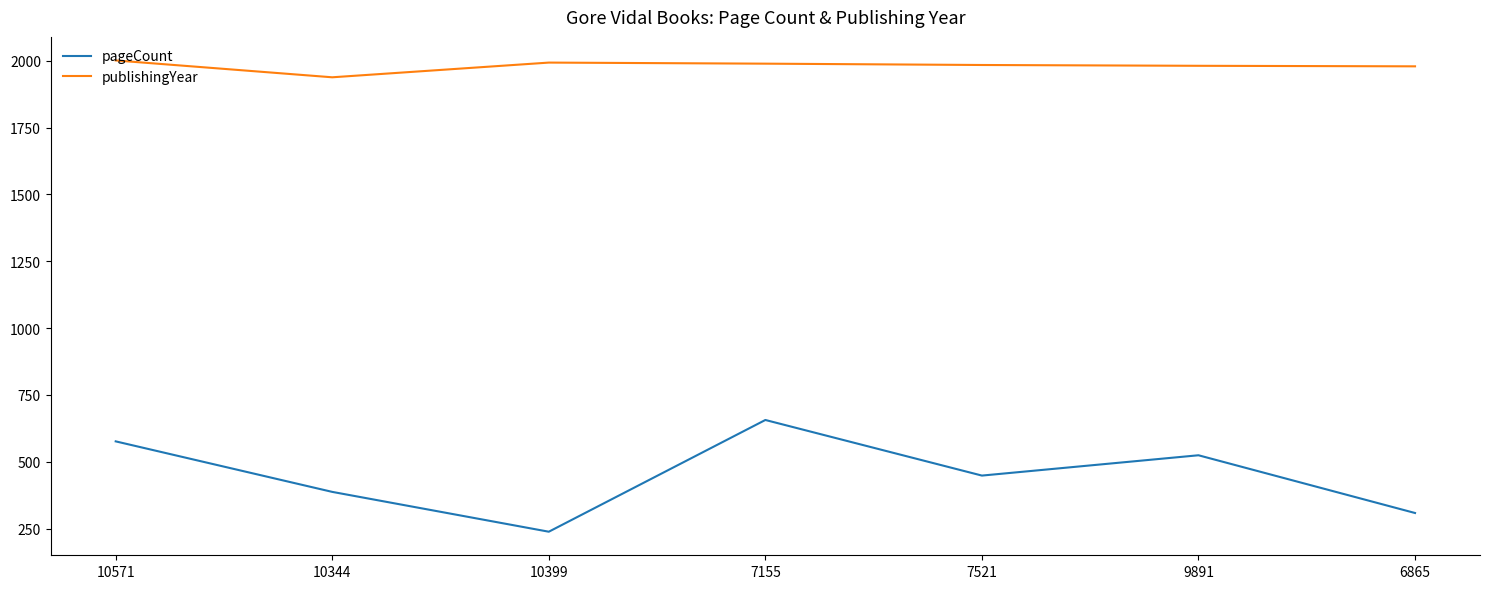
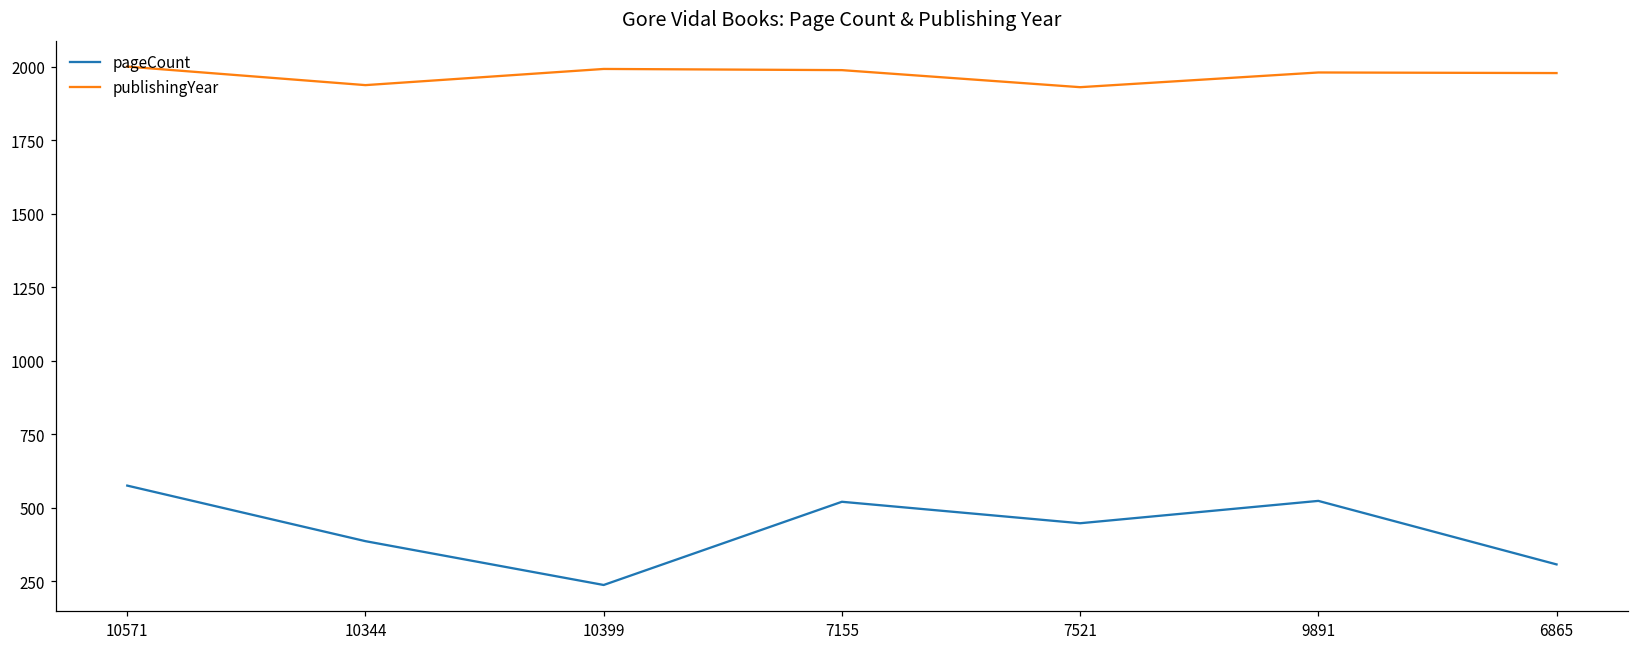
pageCount, 7155: 660 -> 520
publishingYear, 7521: 1980 -> 1930
